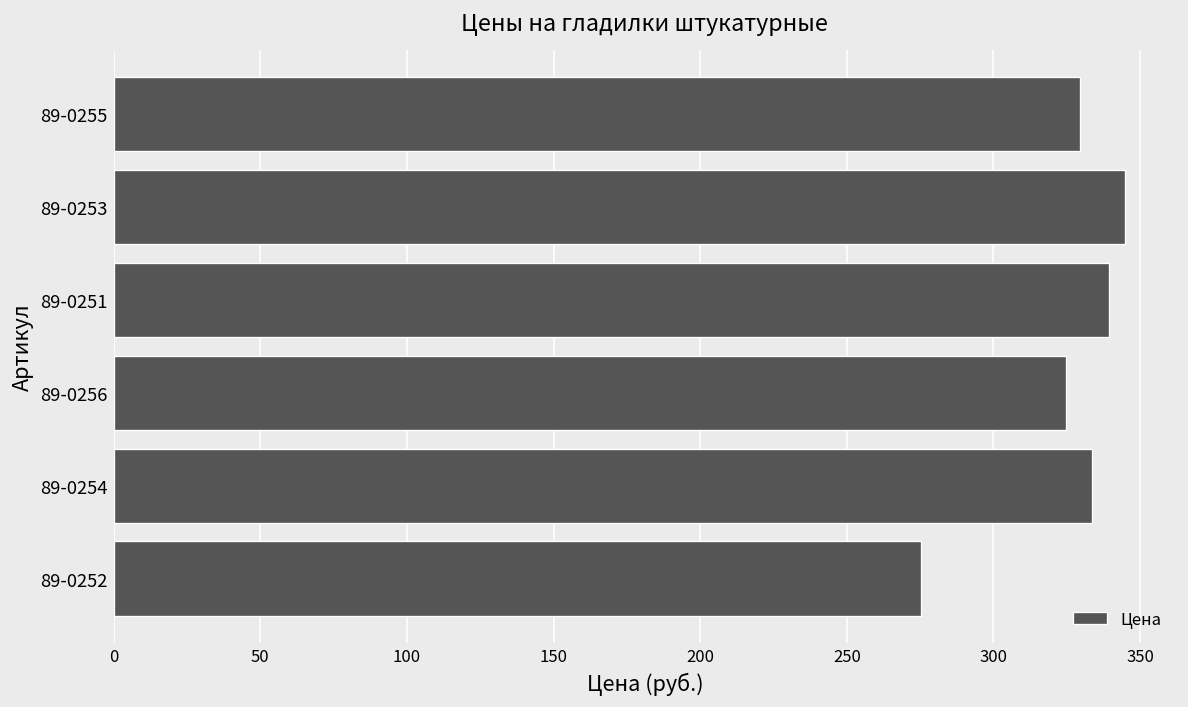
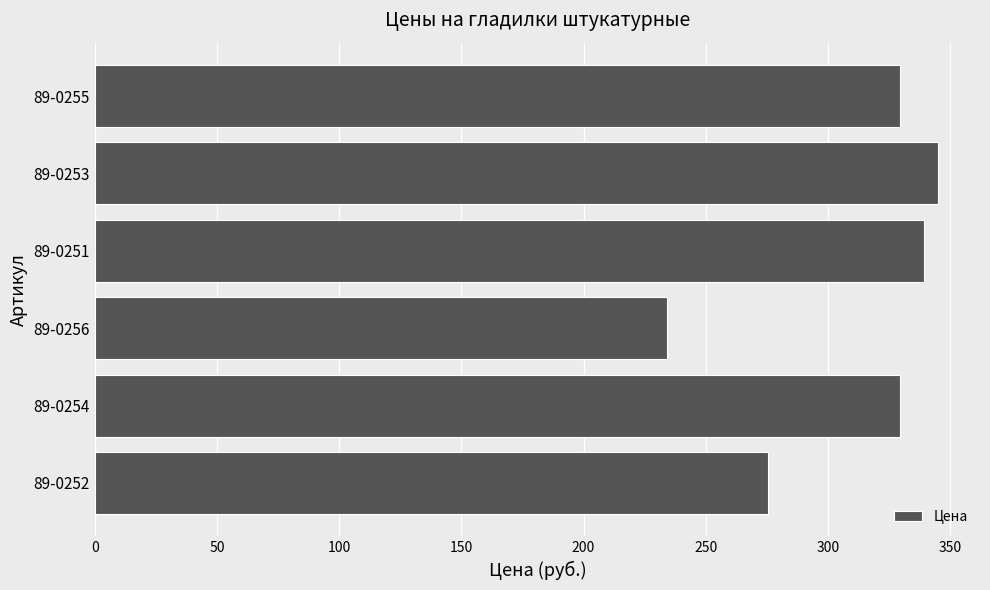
89-0256: 325 -> 234
89-0254: 334 -> 329
